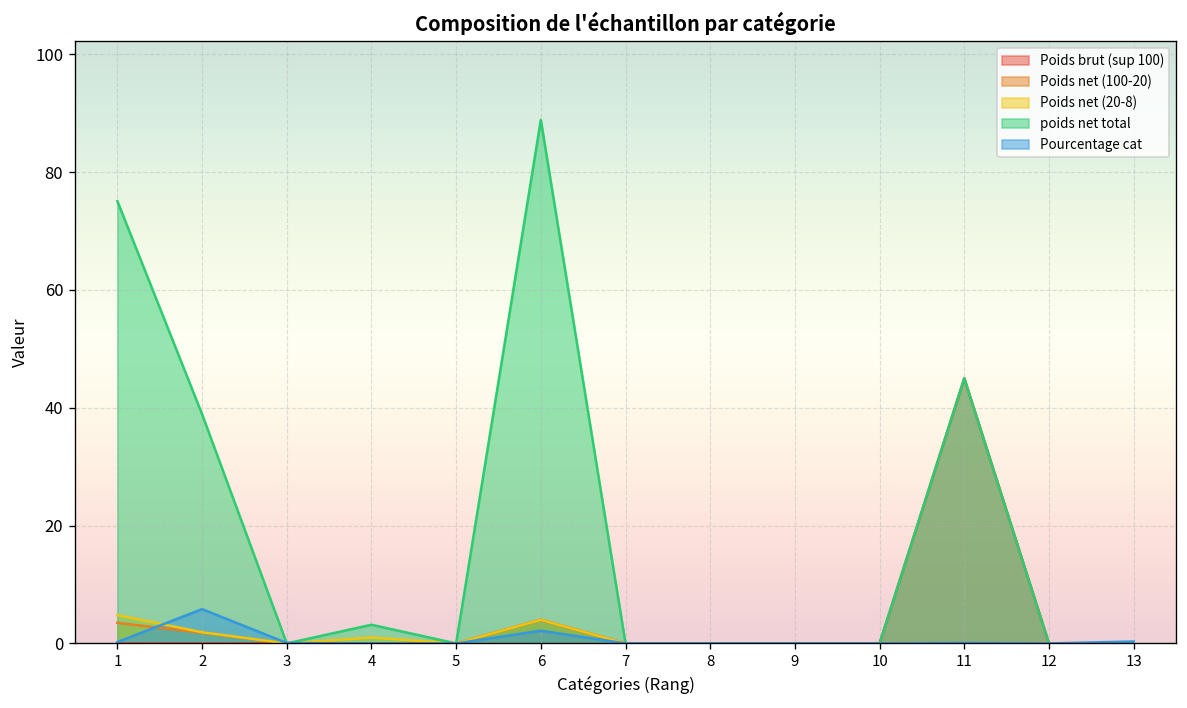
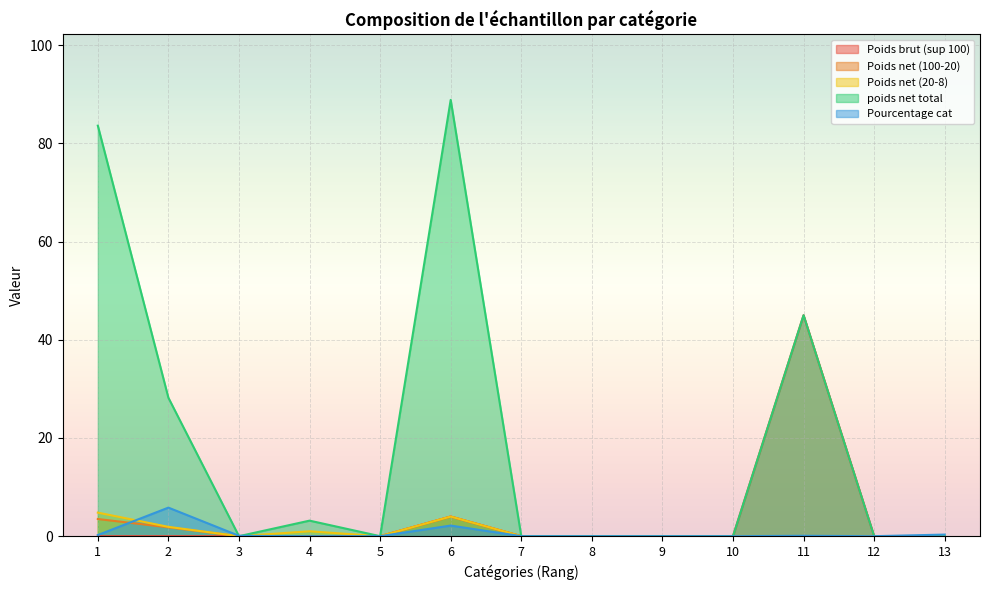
poids net total, 1: 75 -> 84
poids net total, 2: 39 -> 28
